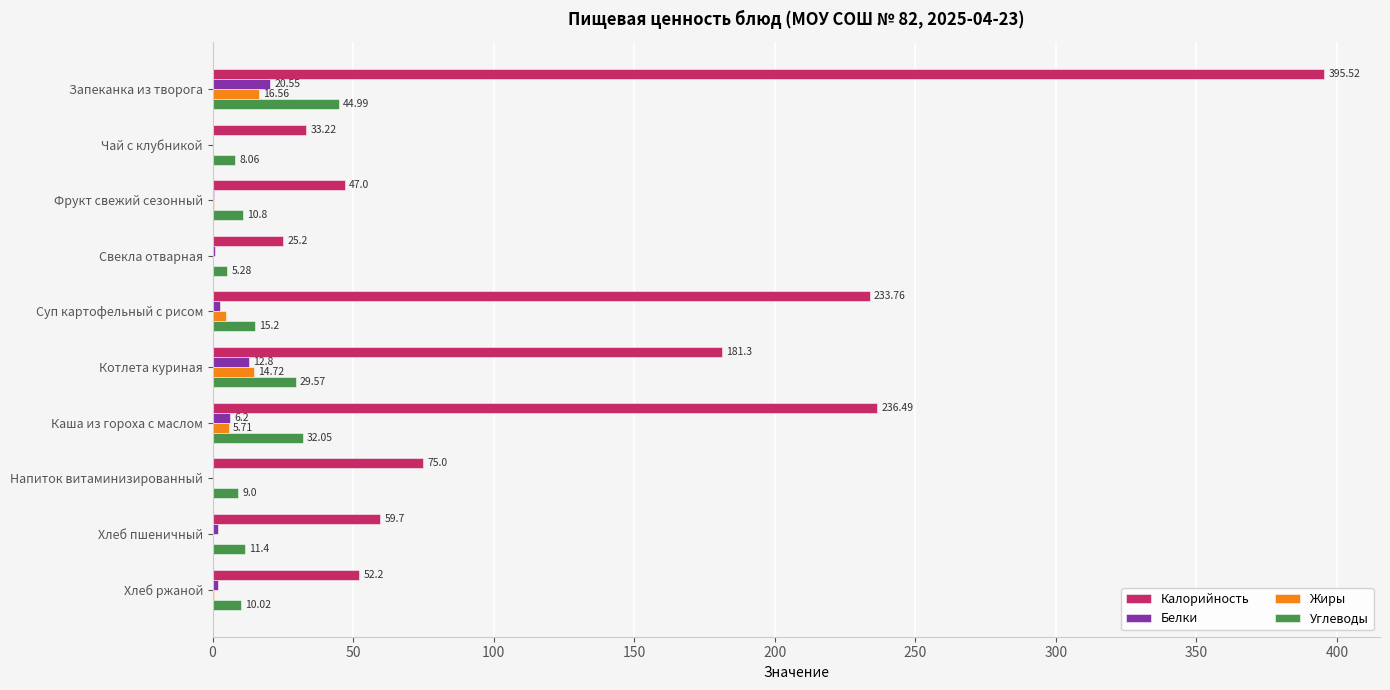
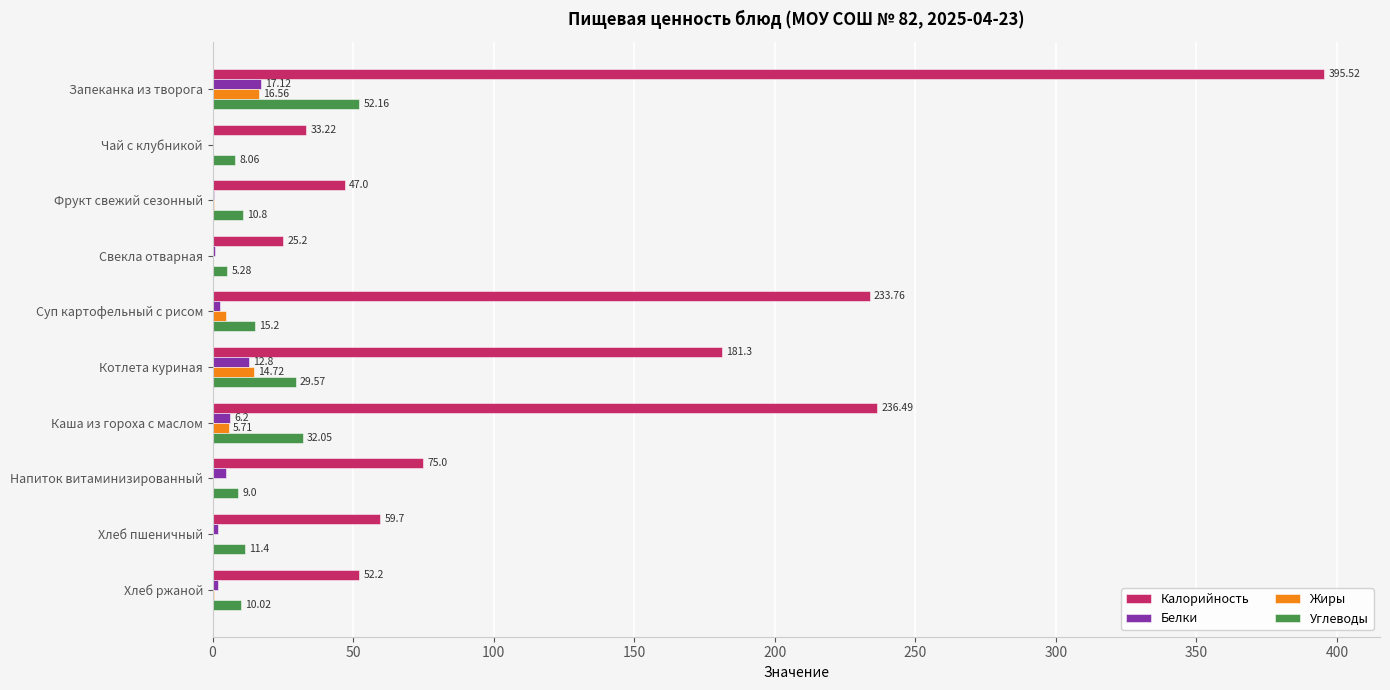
Белки, Запеканка из творога: 20.55 -> 17.12
Углеводы, Запеканка из творога: 44.99 -> 52.16
Белки, Напиток витаминизированный: 0 -> 5
